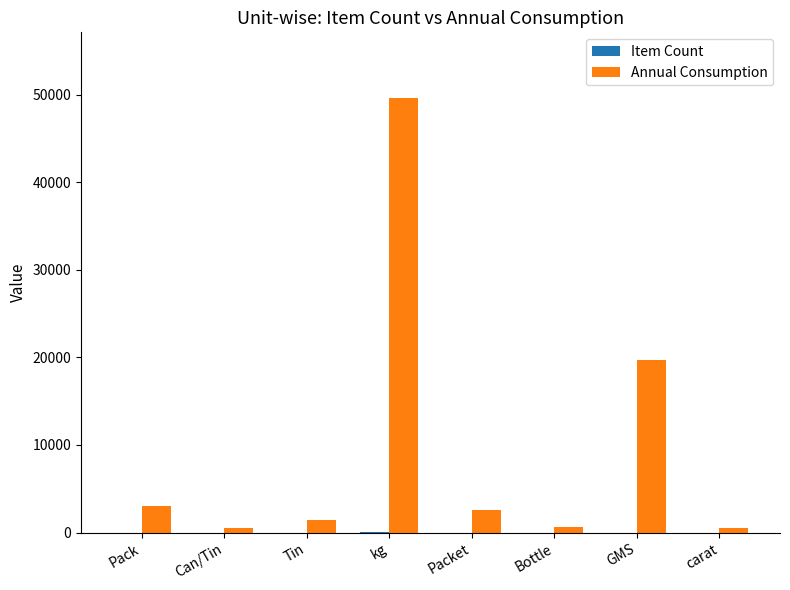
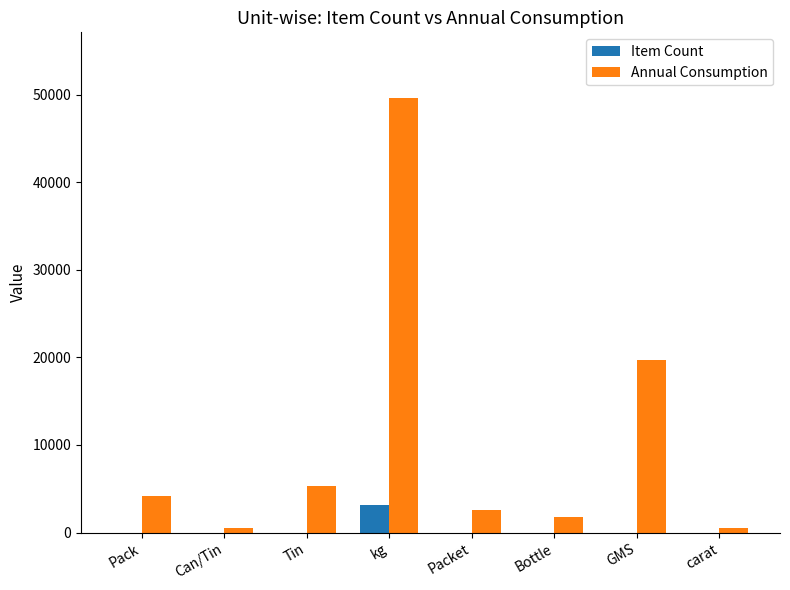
Annual Consumption, Pack: 3000 -> 4000
Annual Consumption, Tin: 1000 -> 5000
Item Count, kg: 0 -> 3000
Annual Consumption, Bottle: 1000 -> 2000
